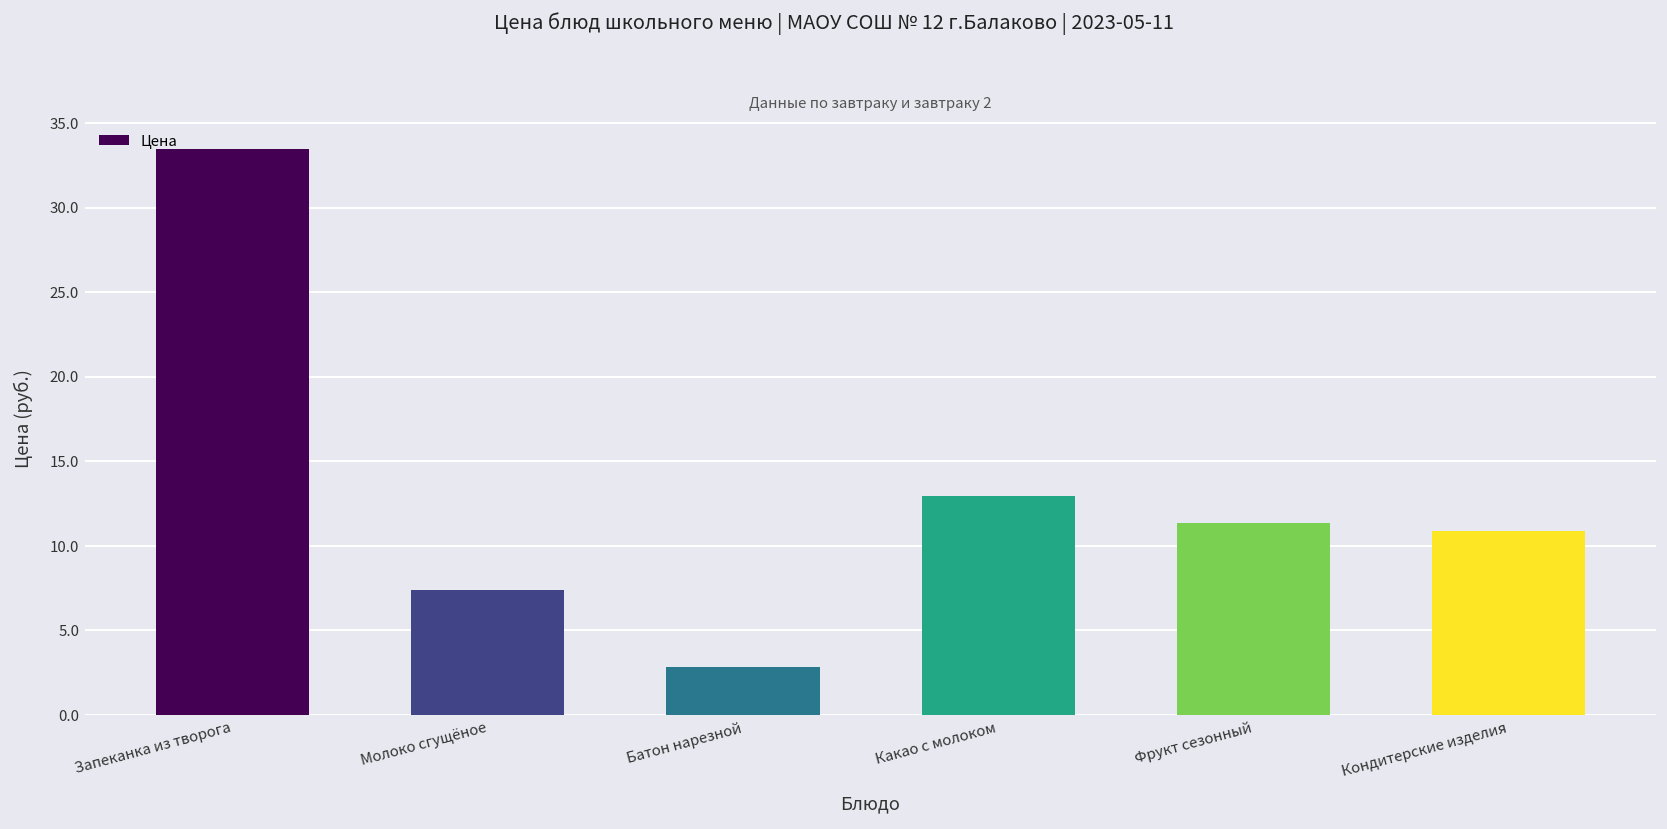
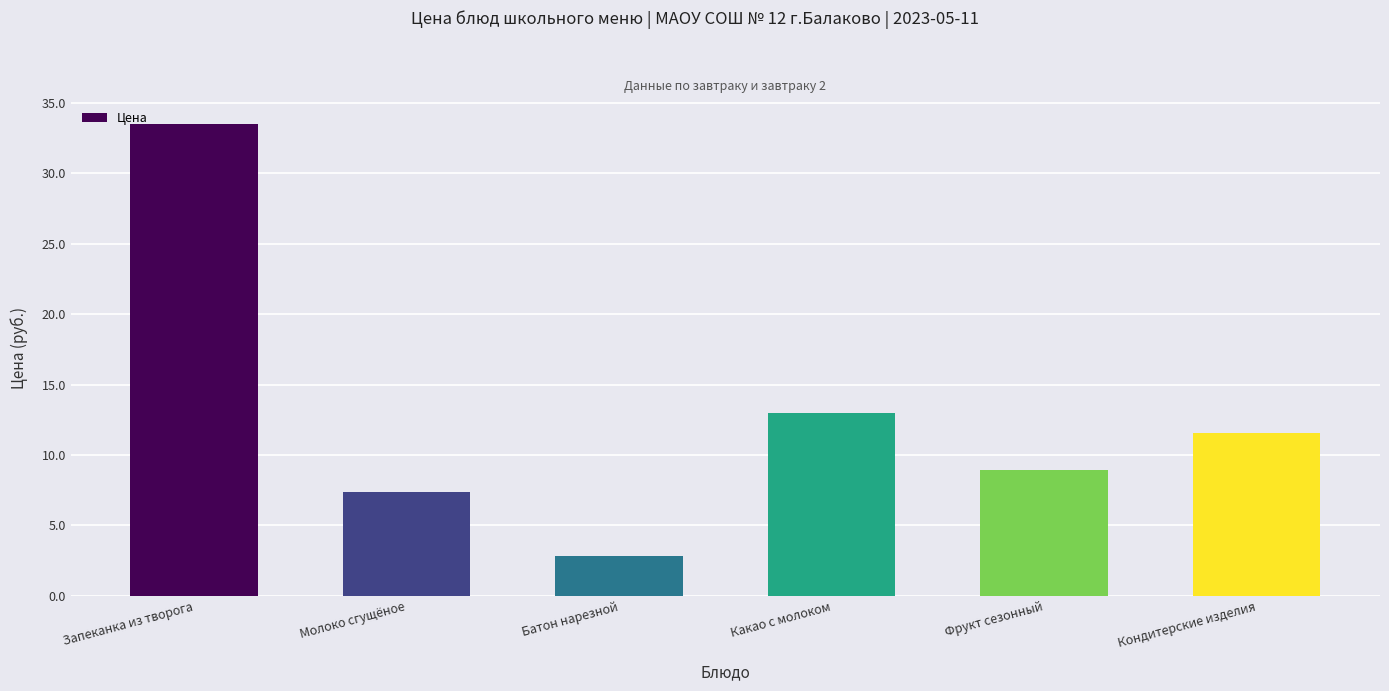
Фрукт сезонный: 11.4 -> 8.9
Кондитерские изделия: 10.9 -> 11.6
